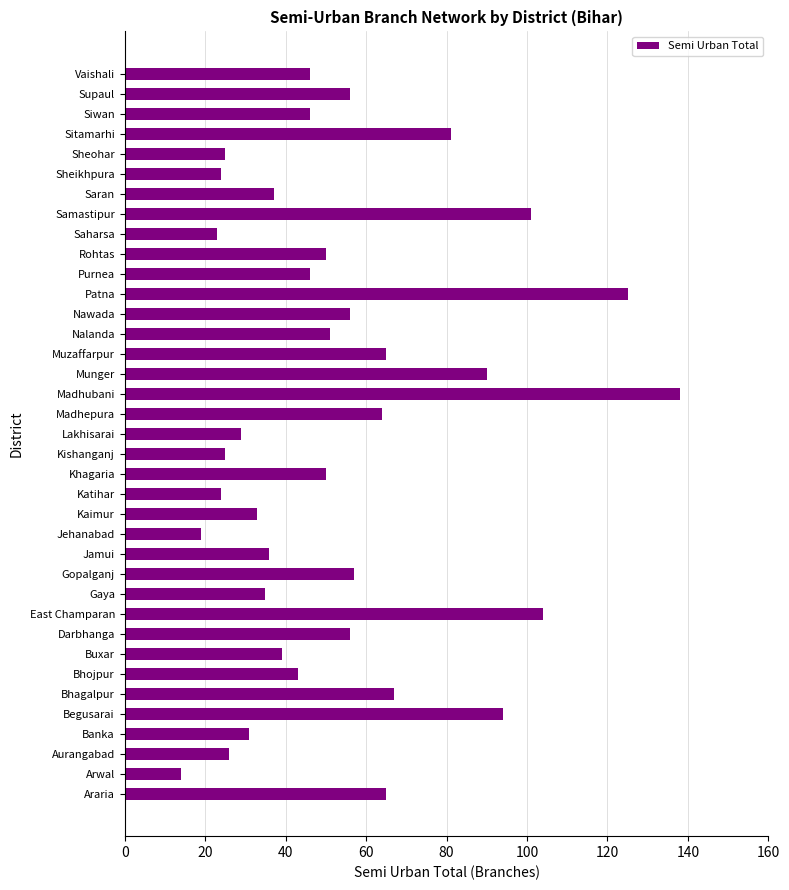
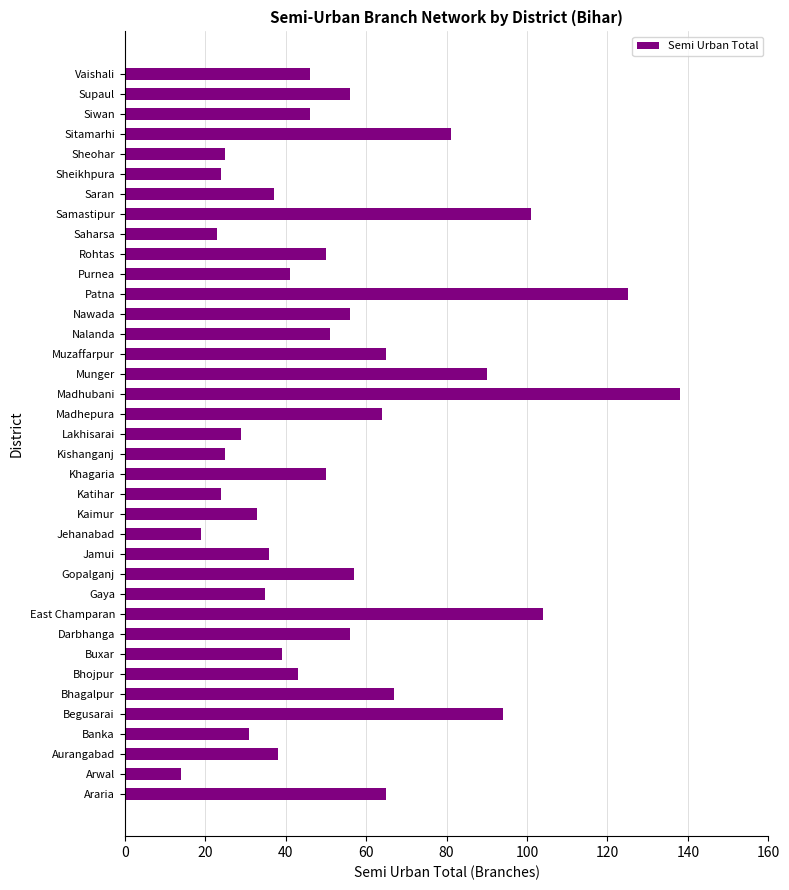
Purnea: 46 -> 41
Aurangabad: 26 -> 38
